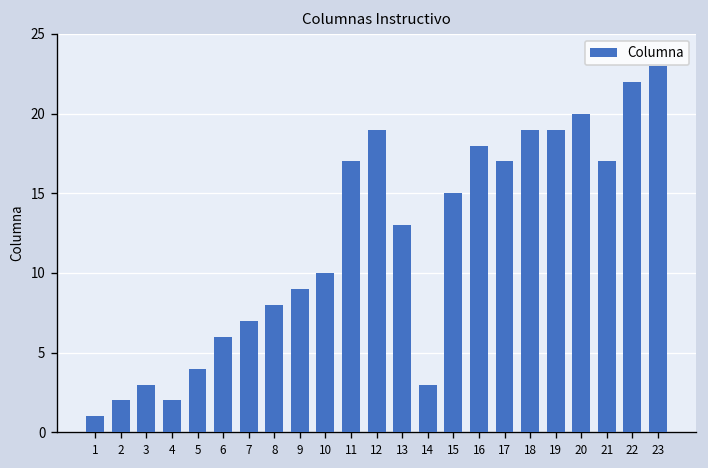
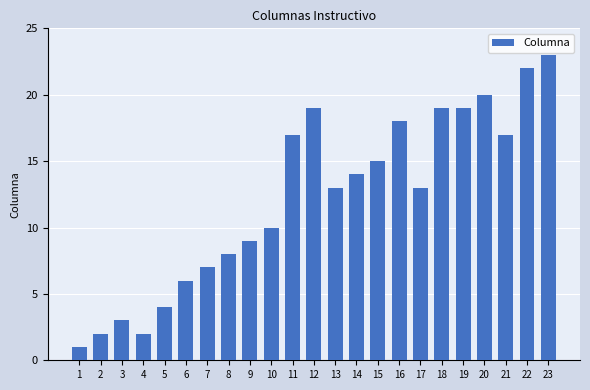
14: 3 -> 14
17: 17 -> 13
